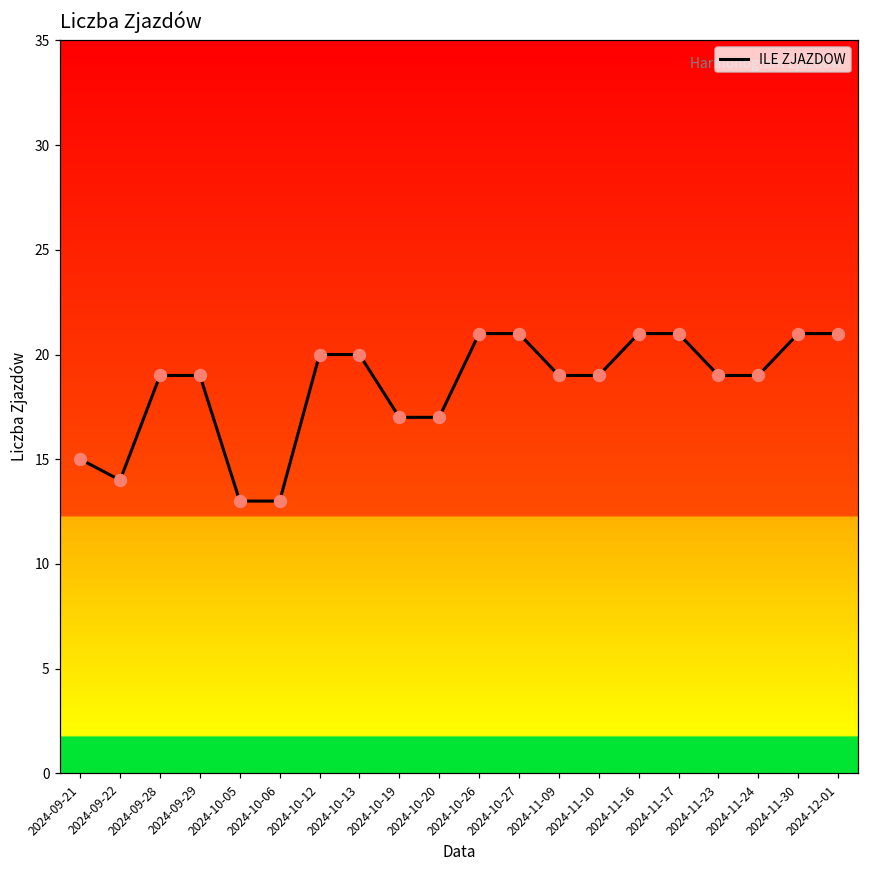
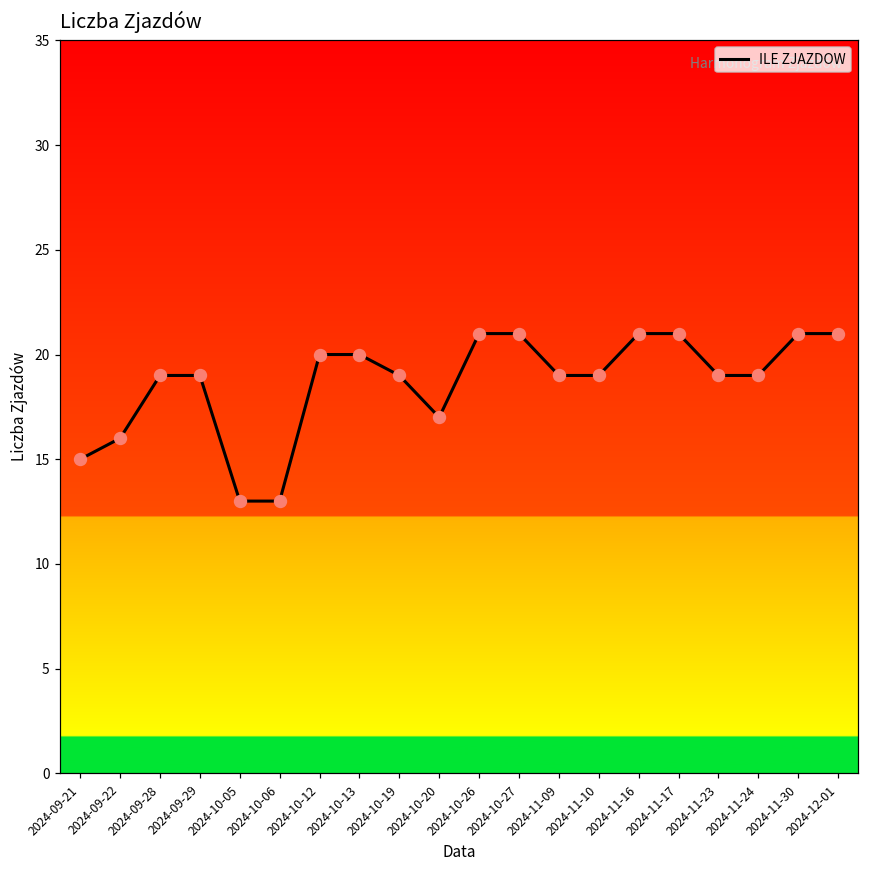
2024-09-22: 14 -> 16
2024-10-19: 17 -> 19
